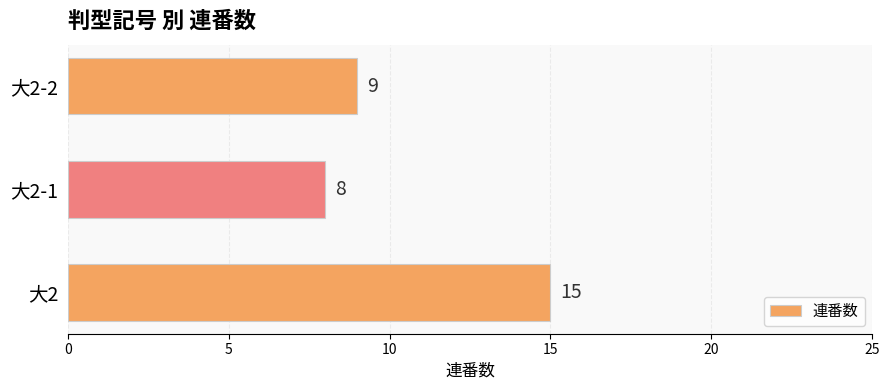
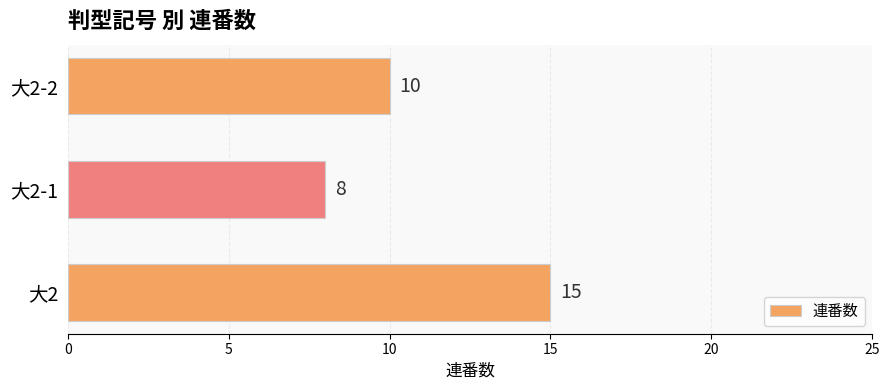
大2-2: 9 -> 10
